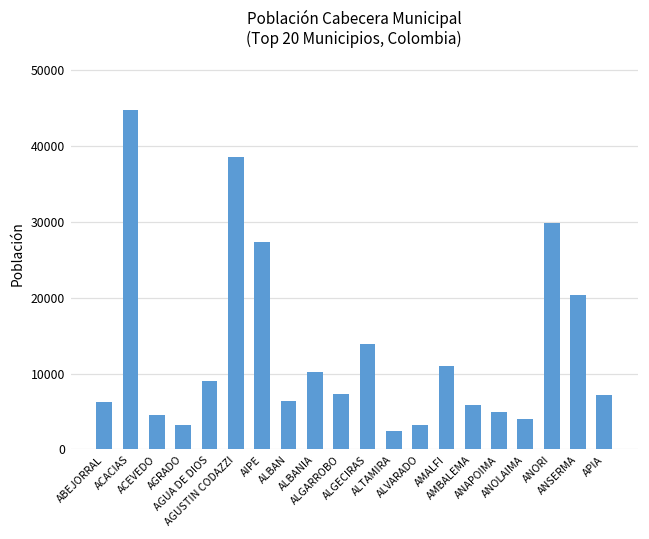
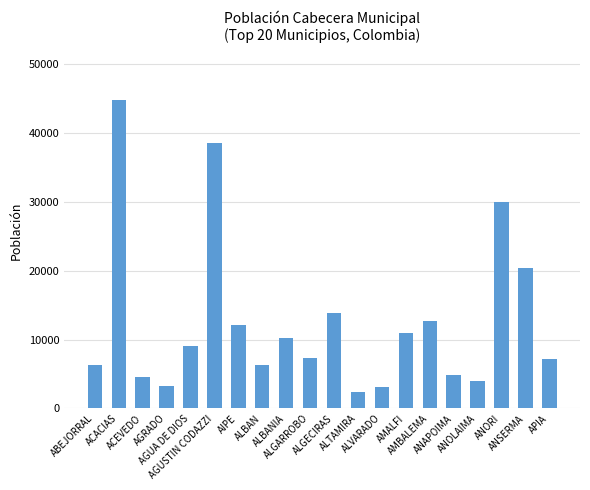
AIPE: 27000 -> 12000
AMBALEMA: 6000 -> 13000
